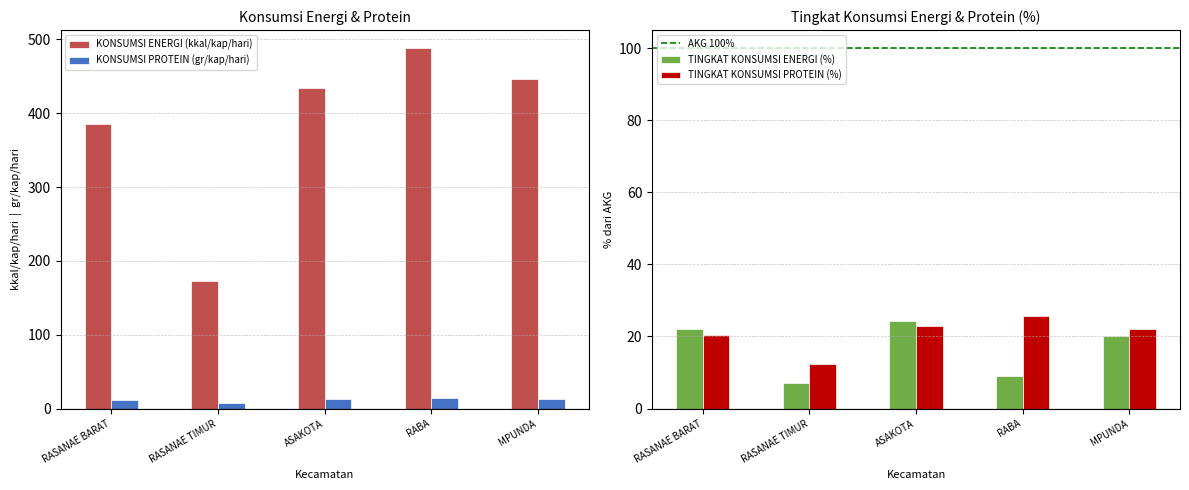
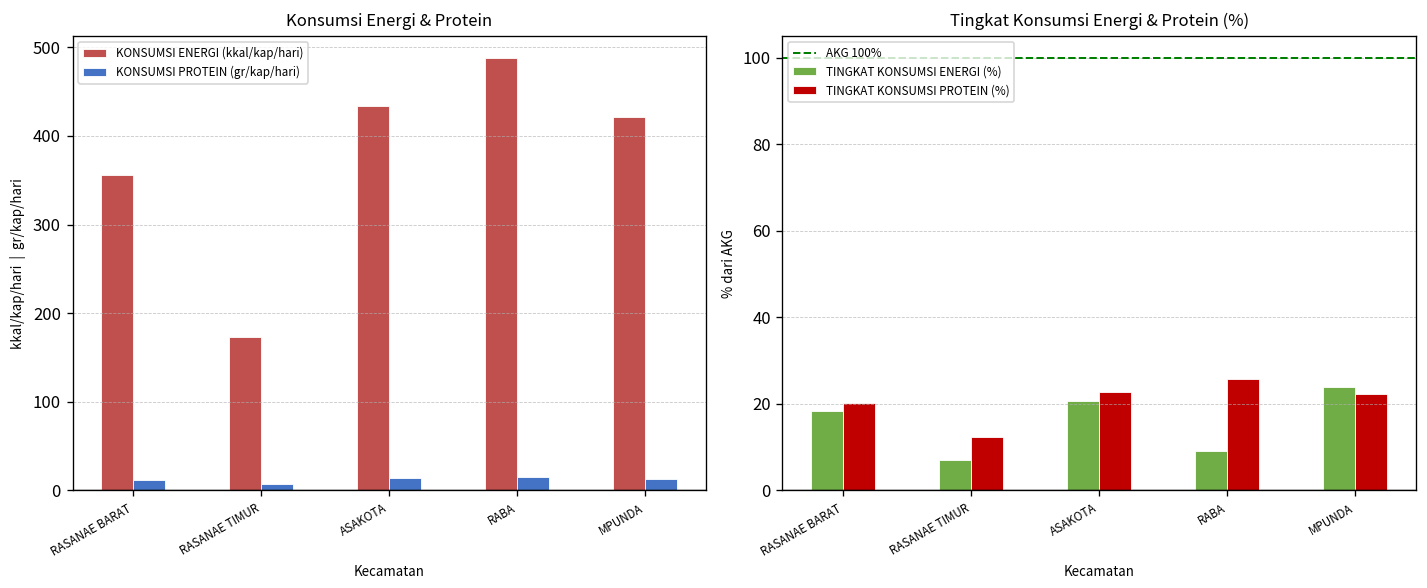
Konsumsi Energi & Protein, KONSUMSI ENERGI (kkal/kap/hari), RASANAE BARAT: 390 -> 360
Konsumsi Energi & Protein, KONSUMSI ENERGI (kkal/kap/hari), MPUNDA: 450 -> 420
Tingkat Konsumsi Energi & Protein (%), TINGKAT KONSUMSI ENERGI (%), RASANAE BARAT: 22 -> 18
Tingkat Konsumsi Energi & Protein (%), TINGKAT KONSUMSI ENERGI (%), ASAKOTA: 24 -> 21
Tingkat Konsumsi Energi & Protein (%), TINGKAT KONSUMSI ENERGI (%), MPUNDA: 20 -> 24
